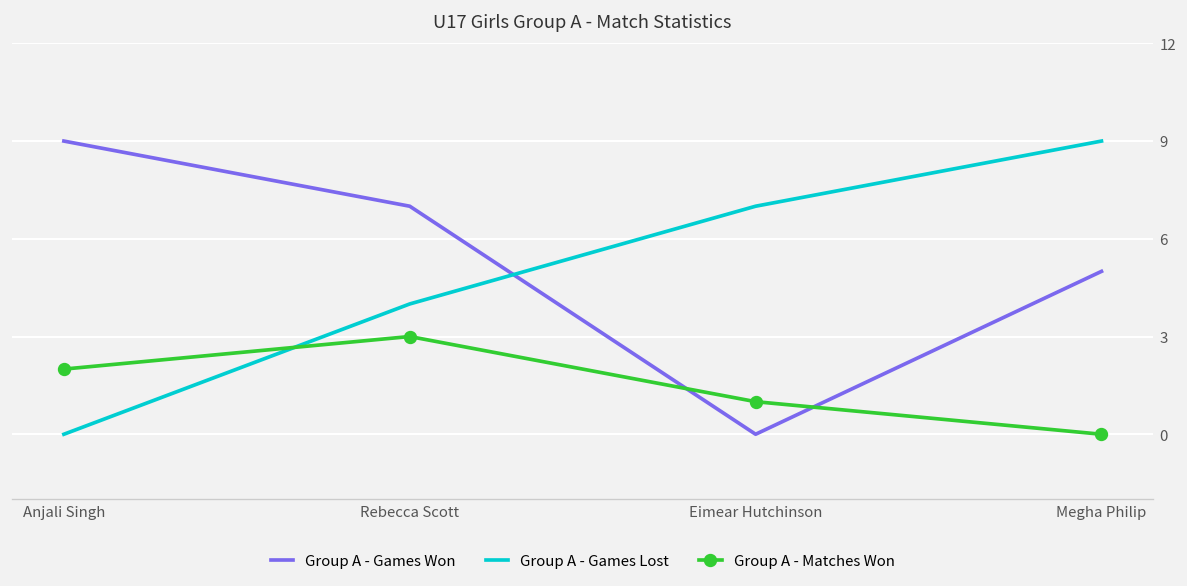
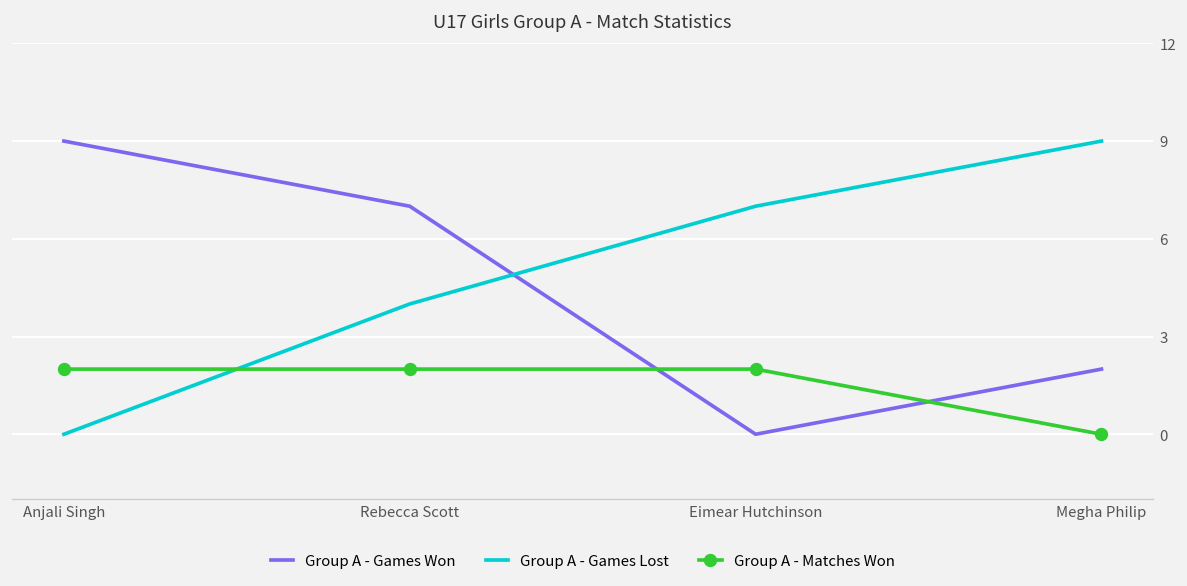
Group A - Matches Won, Rebecca Scott: 3 -> 2
Group A - Matches Won, Eimear Hutchinson: 1 -> 2
Group A - Games Won, Megha Philip: 5 -> 2
